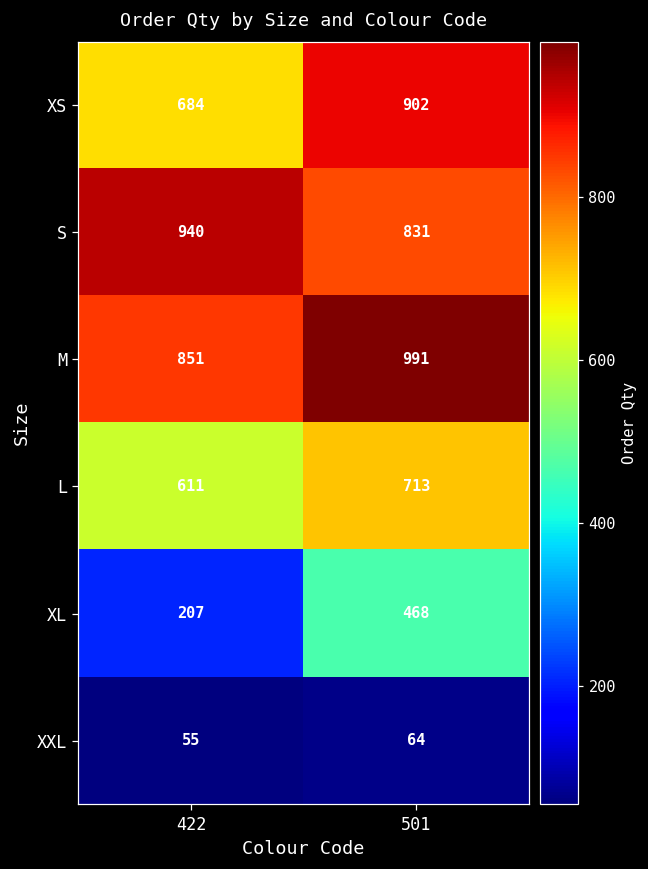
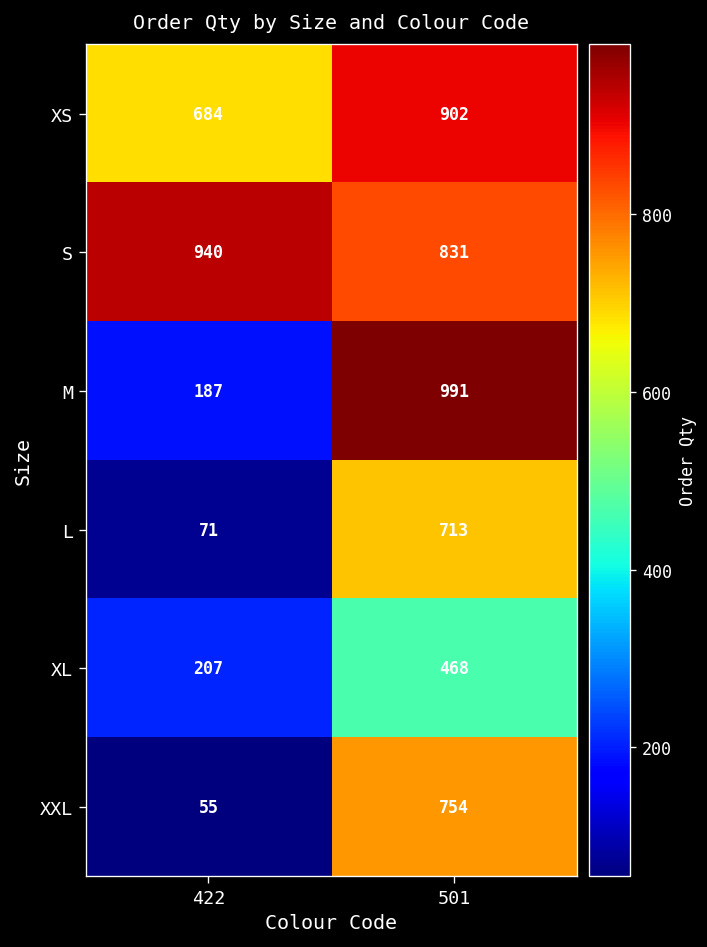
M, 422: 851 -> 187
L, 422: 611 -> 71
XXL, 501: 64 -> 754
